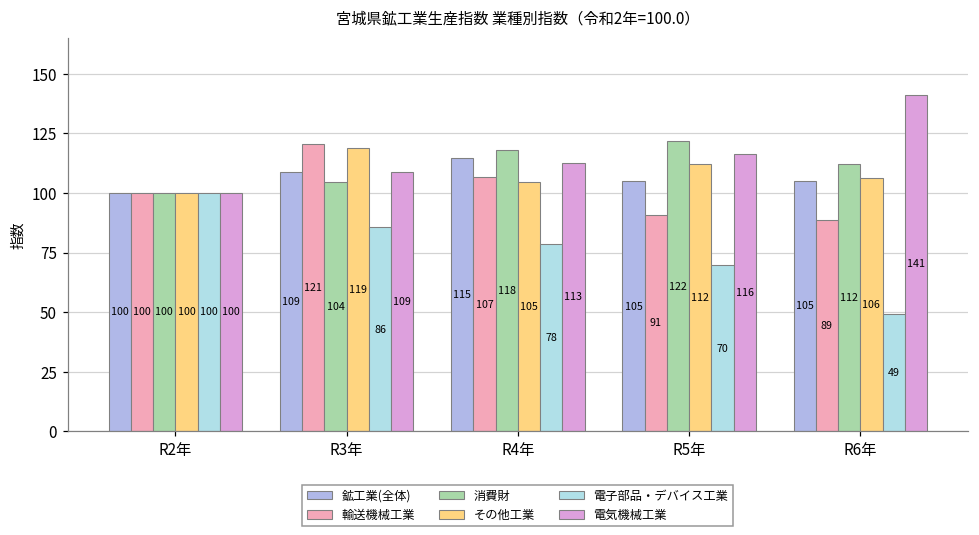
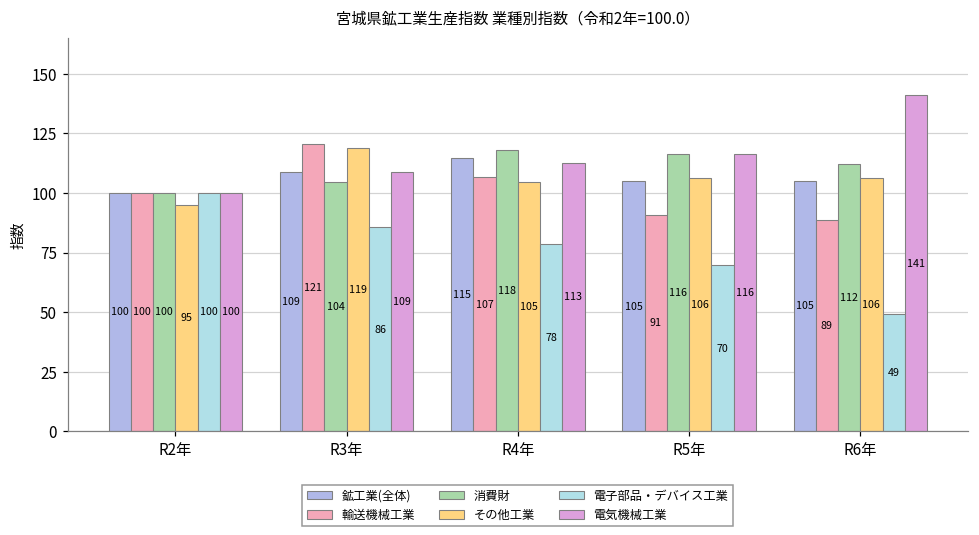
その他工業, R2年: 100 -> 95
消費財, R5年: 122 -> 116
その他工業, R5年: 112 -> 106
